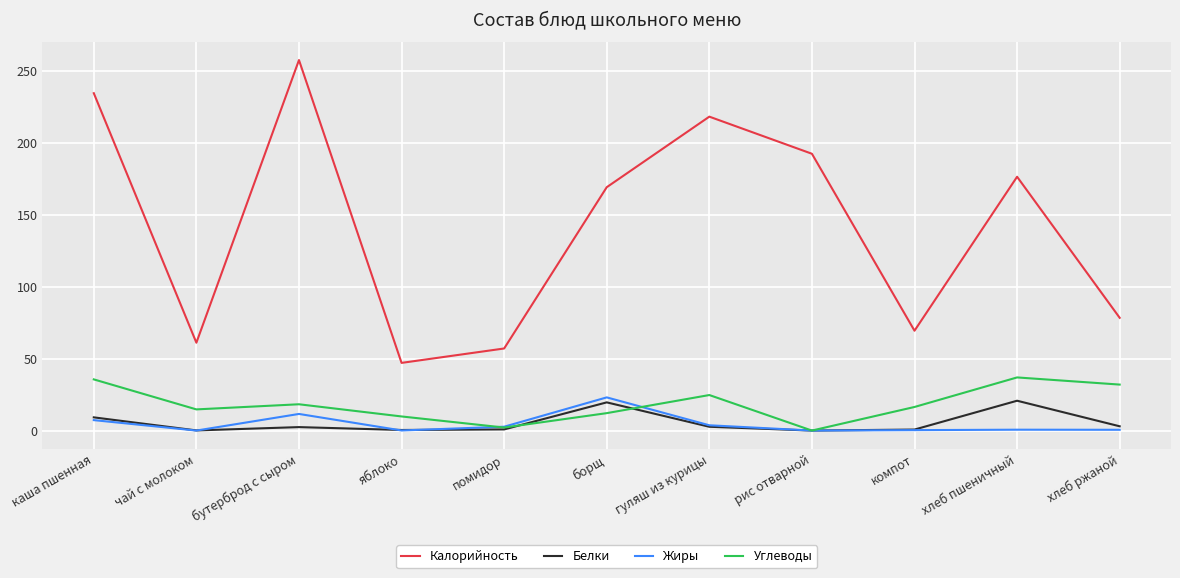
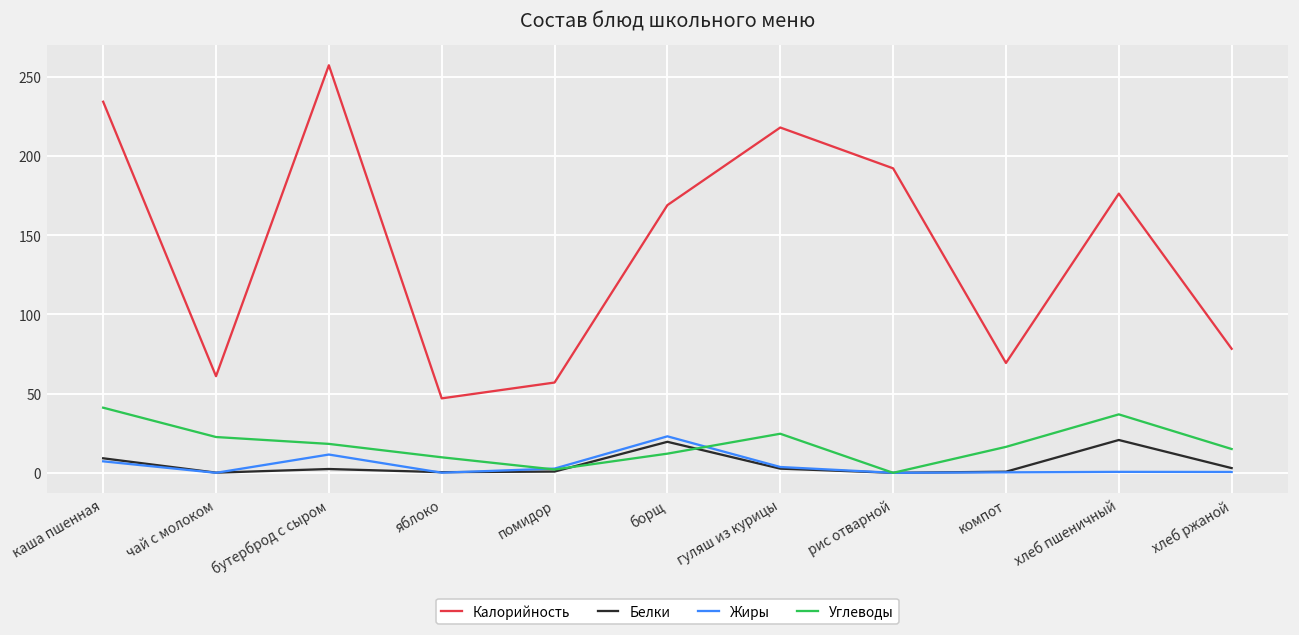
Углеводы, каша пшенная: 36 -> 41
Углеводы, чай с молоком: 15 -> 23
Углеводы, хлеб ржаной: 32 -> 15
